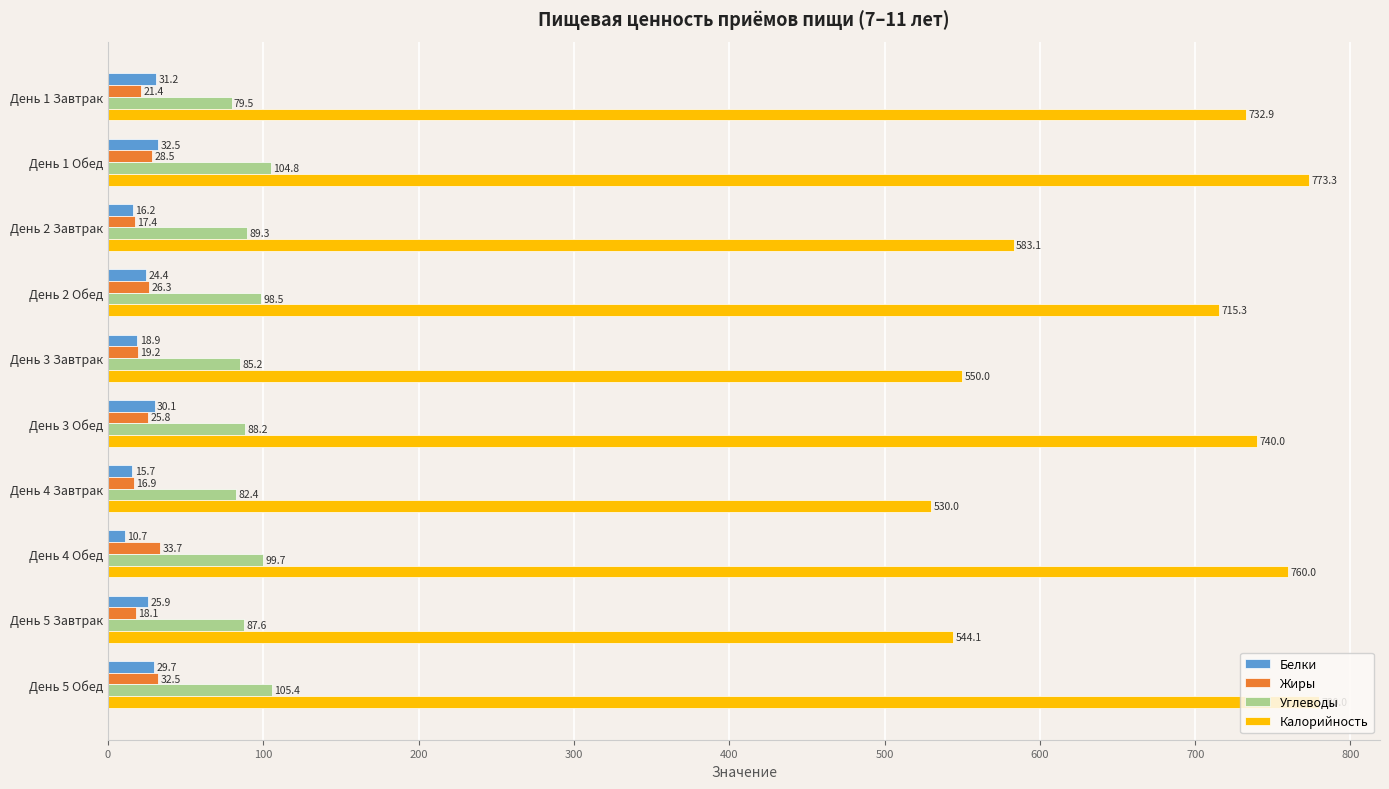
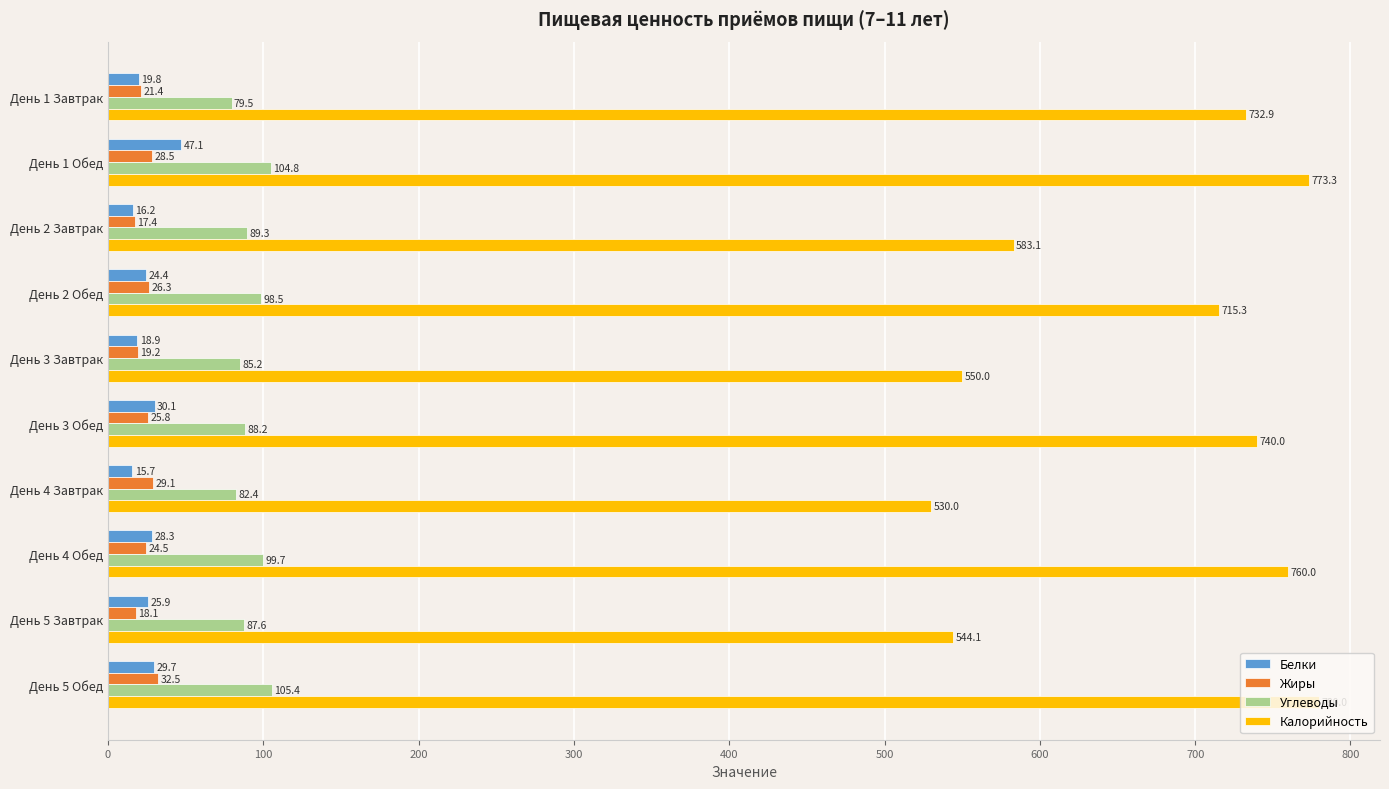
Белки, День 1 Завтрак: 31.2 -> 19.8
Белки, День 1 Обед: 32.5 -> 47.1
Жиры, День 4 Завтрак: 16.9 -> 29.1
Белки, День 4 Обед: 10.7 -> 28.3
Жиры, День 4 Обед: 33.7 -> 24.5
